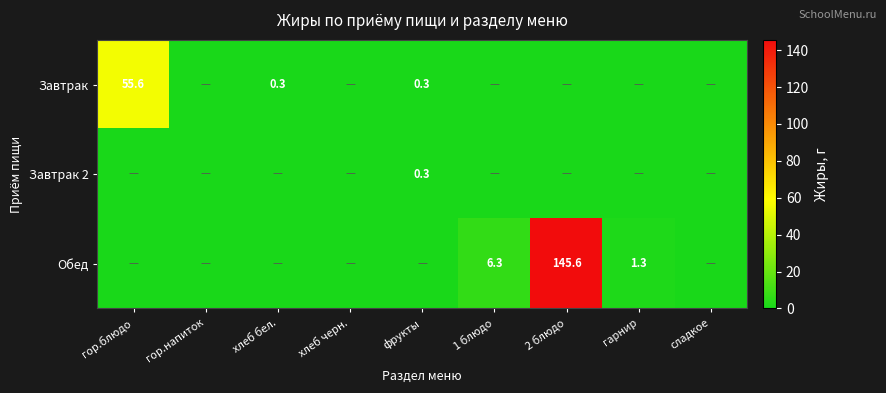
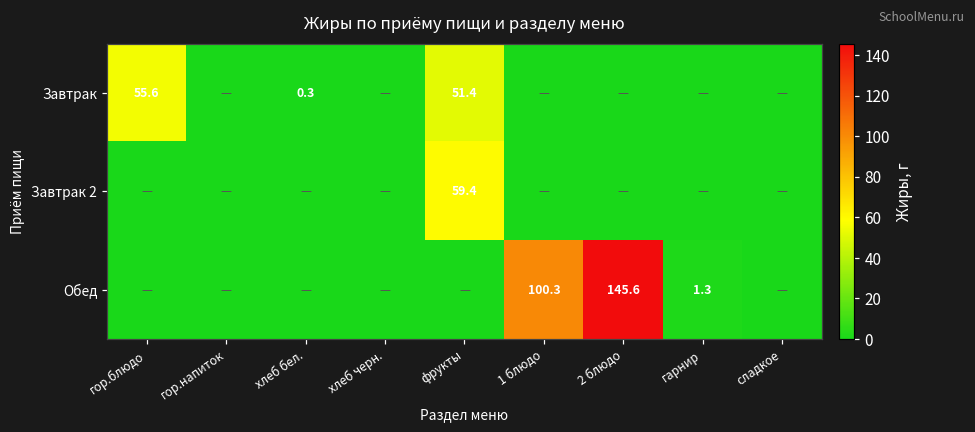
Завтрак, фрукты: 0.3 -> 51.4
Завтрак 2, фрукты: 0.3 -> 59.4
Обед, 1 блюдо: 6.3 -> 100.3
